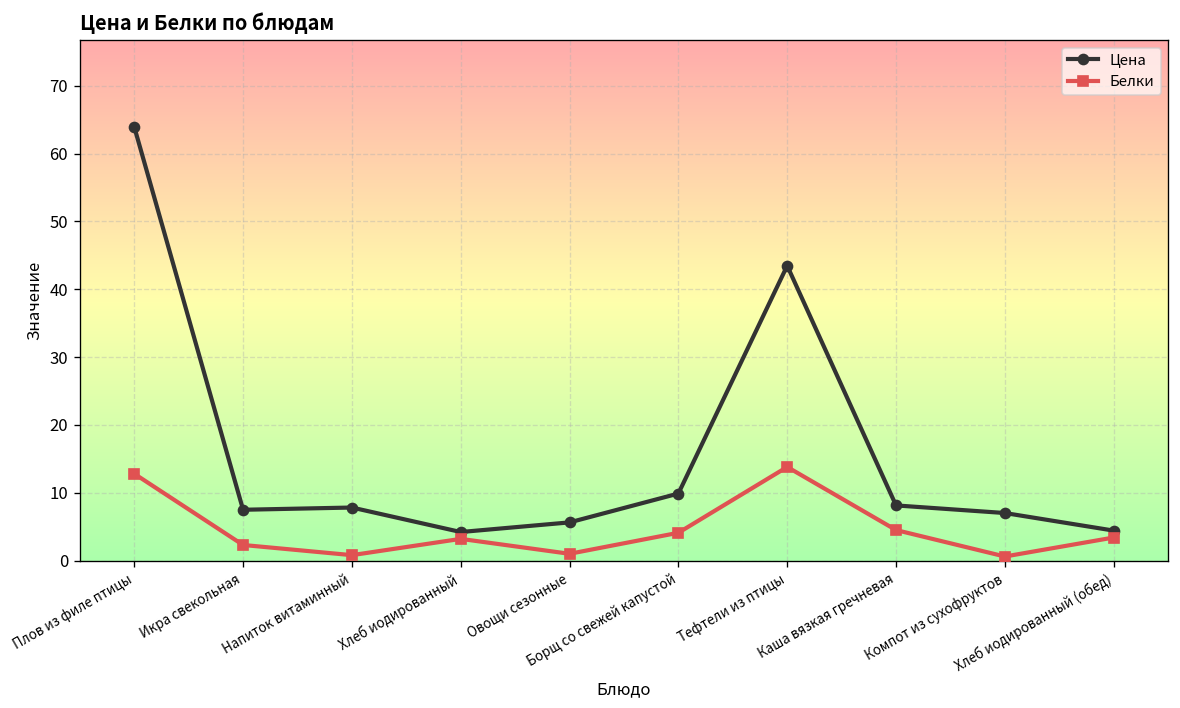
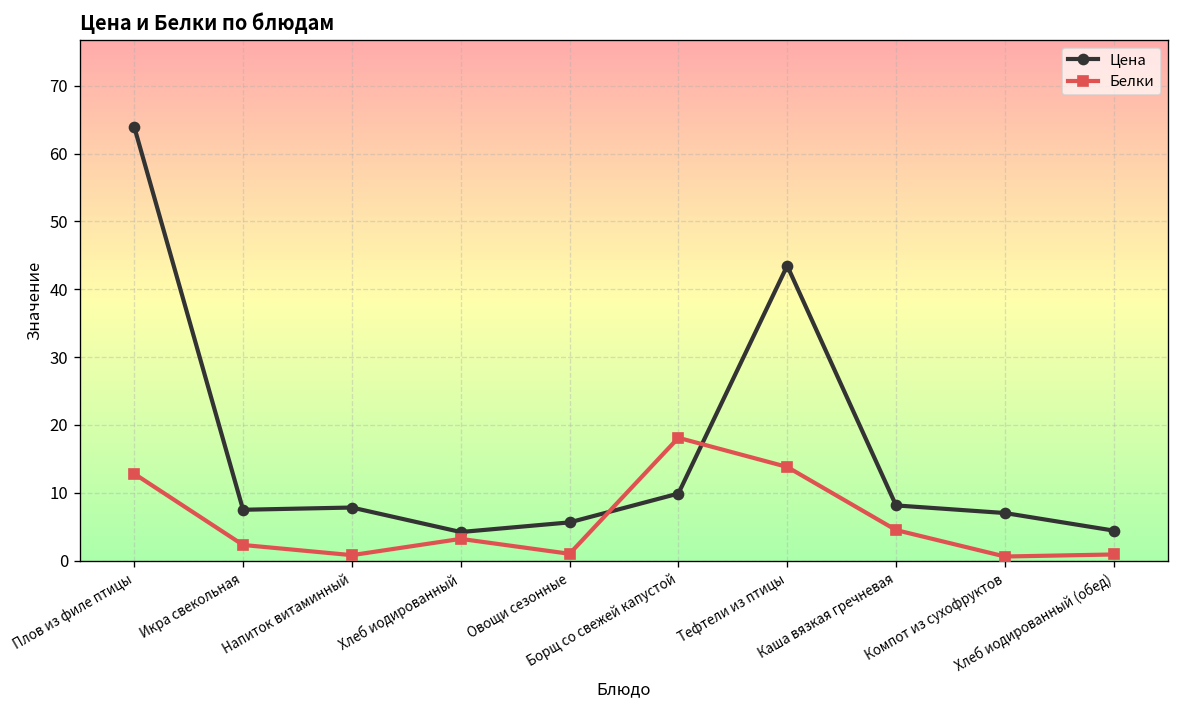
Белки, Борщ со свежей капустой: 4 -> 18
Белки, Хлеб иодированный (обед): 3 -> 1
